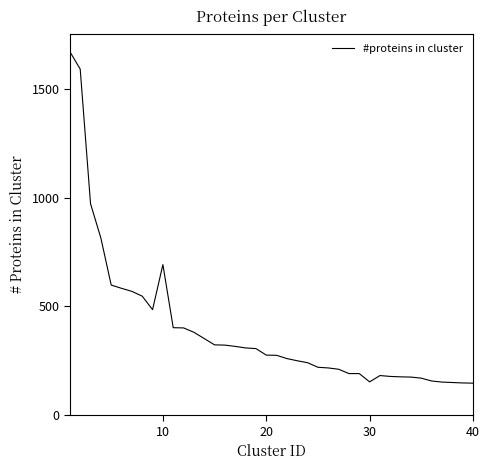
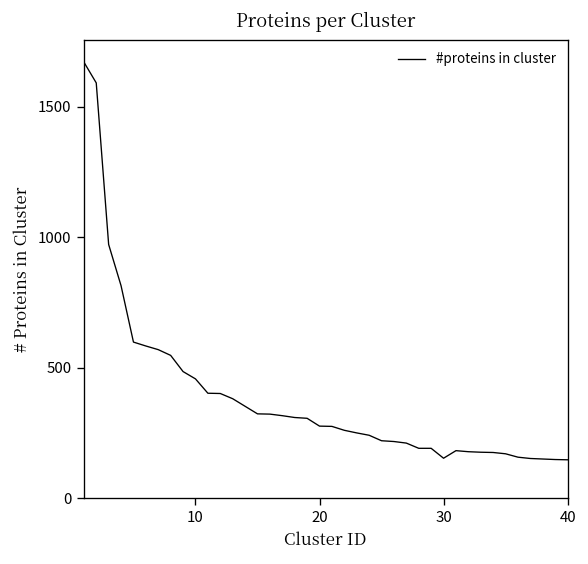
10: 690 -> 460
